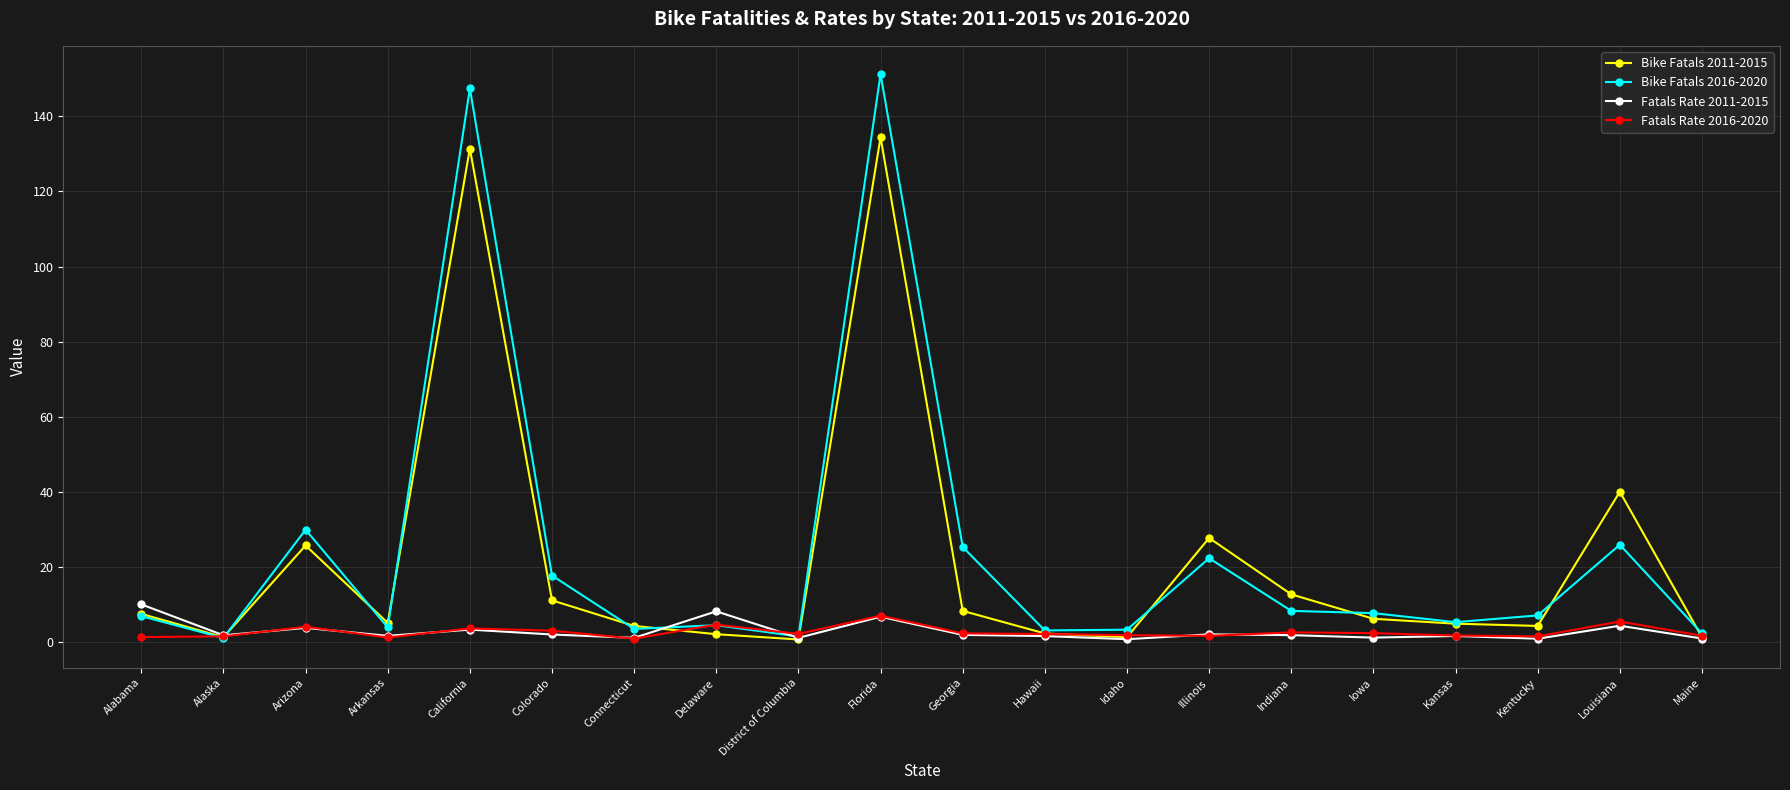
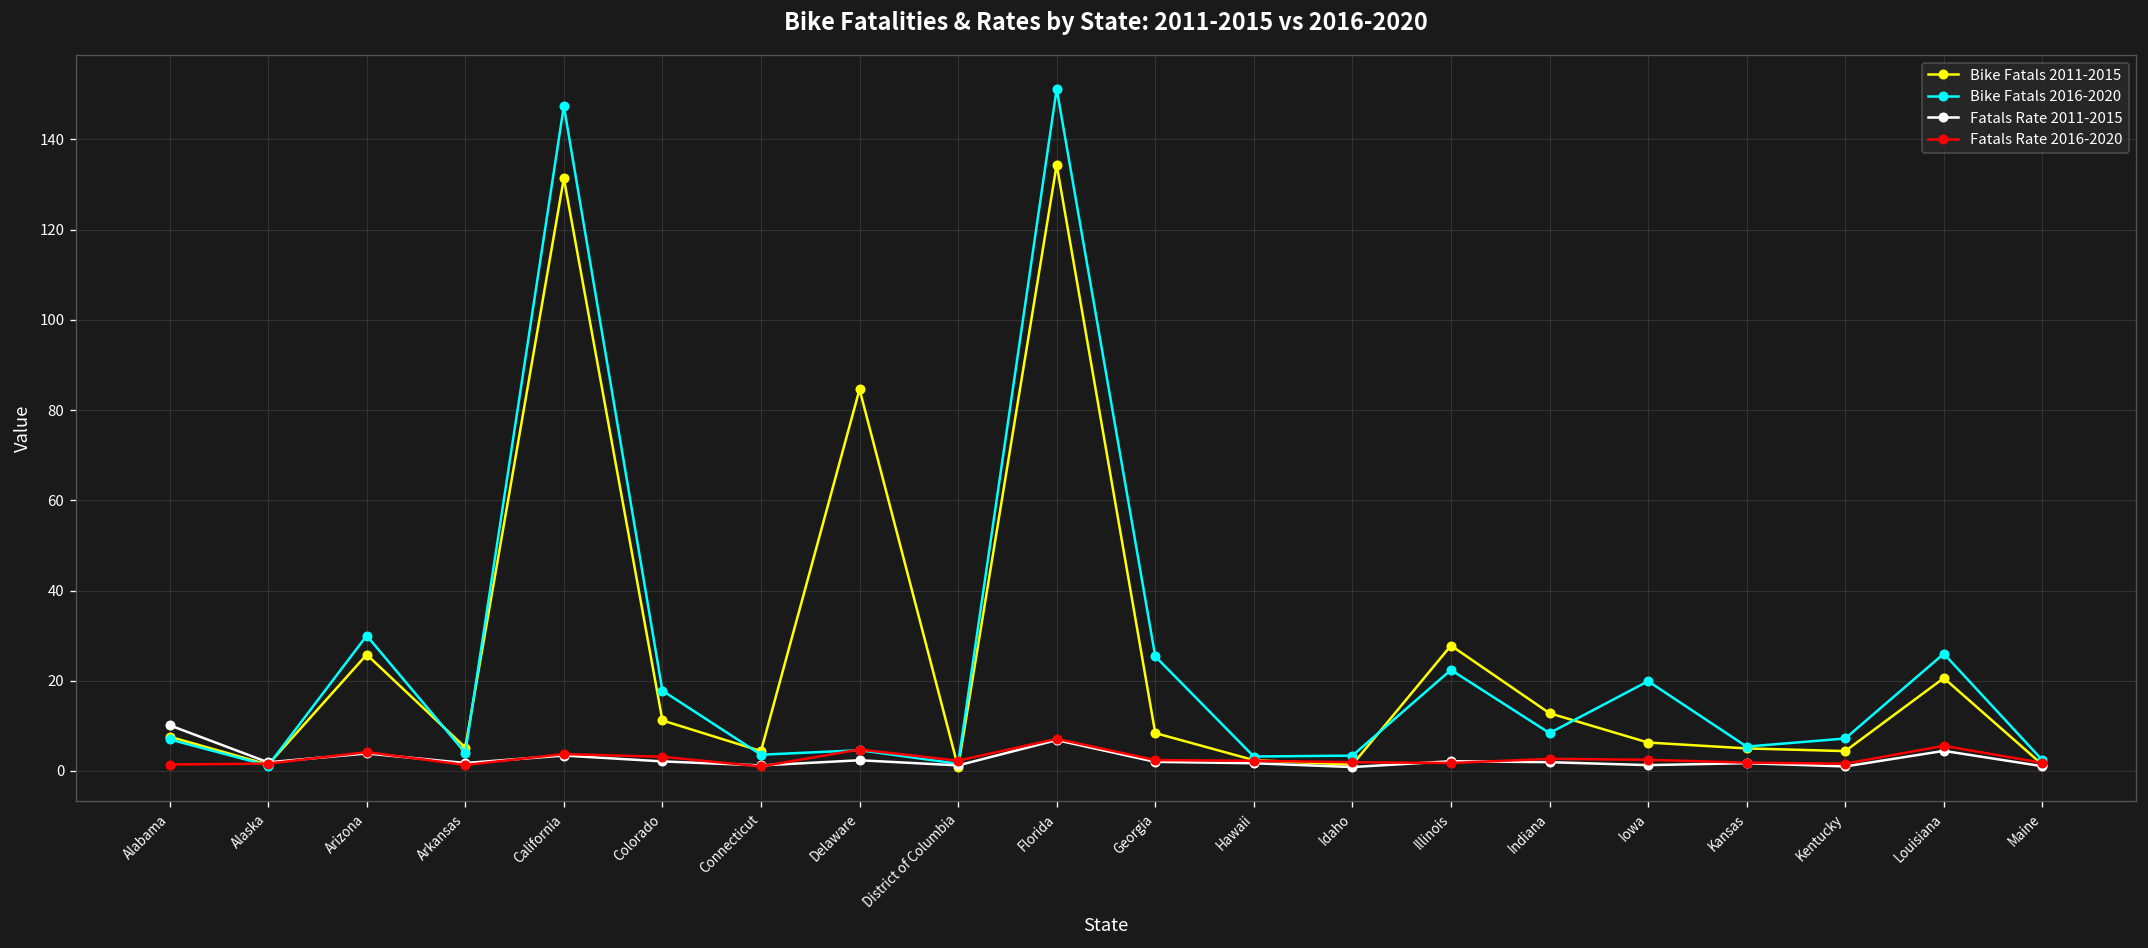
Bike Fatals 2011-2015, Delaware: 2 -> 85
Fatals Rate 2011-2015, Delaware: 8 -> 2
Bike Fatals 2016-2020, Iowa: 8 -> 20
Bike Fatals 2011-2015, Louisiana: 40 -> 21
